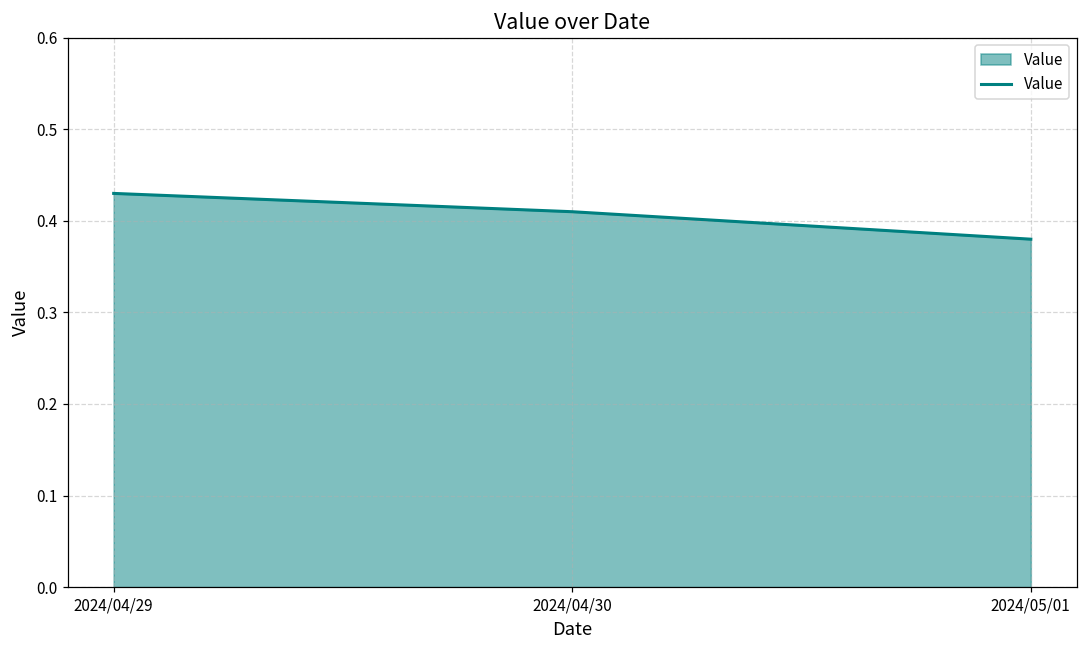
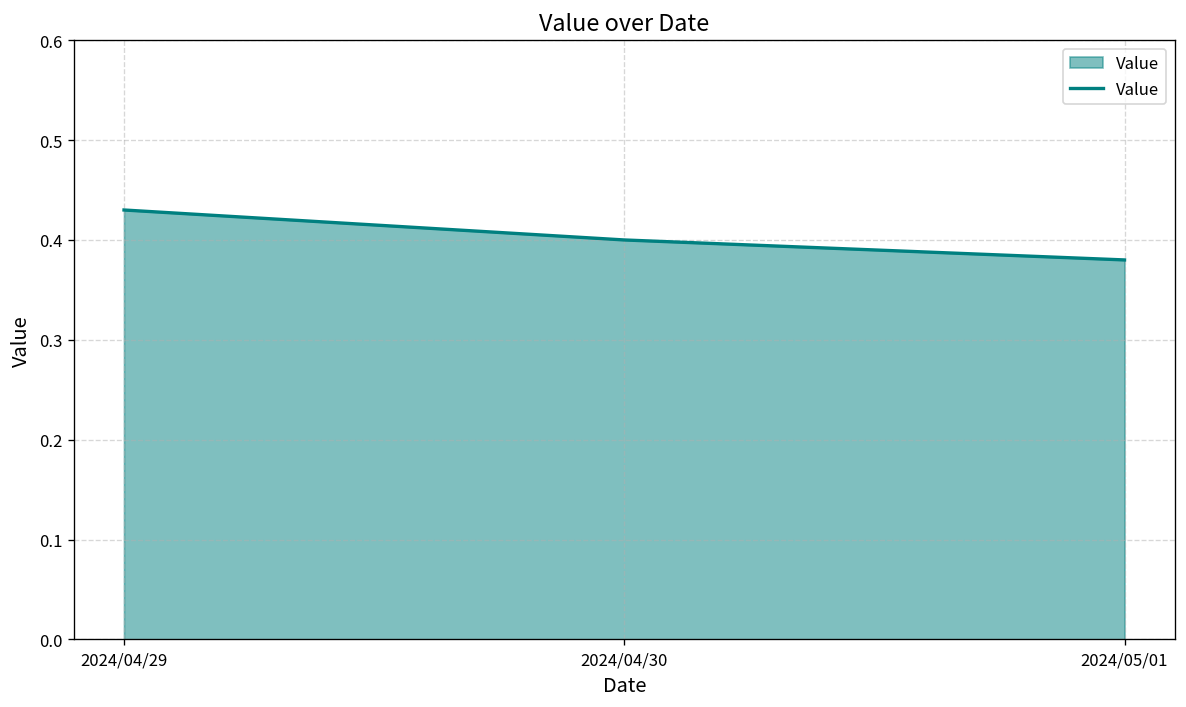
2024/04/30: 0.41 -> 0.40
